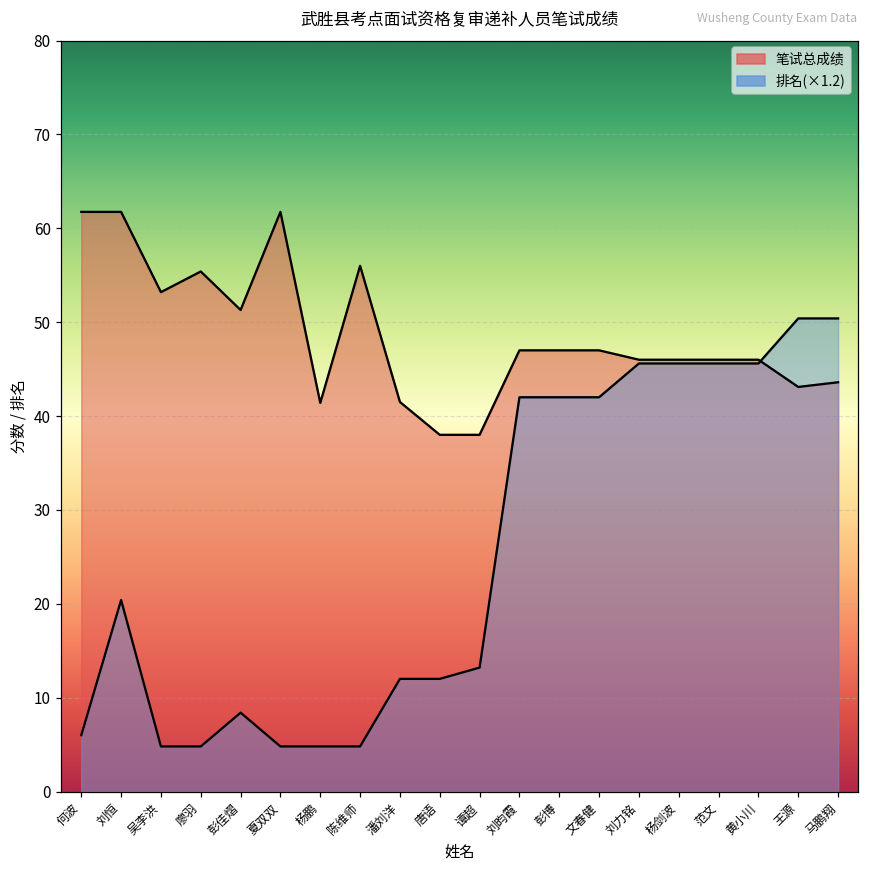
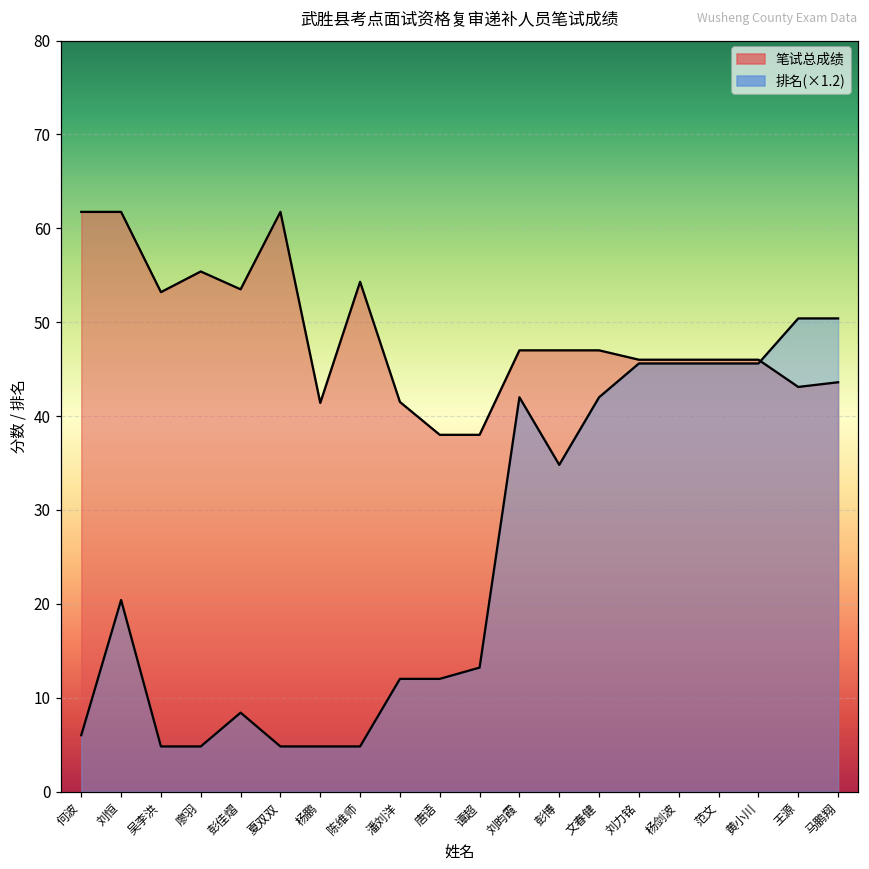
笔试总成绩, 彭佳熠: 51 -> 54
笔试总成绩, 陈维师: 56 -> 54
排名(×1.2), 彭博: 42 -> 35
